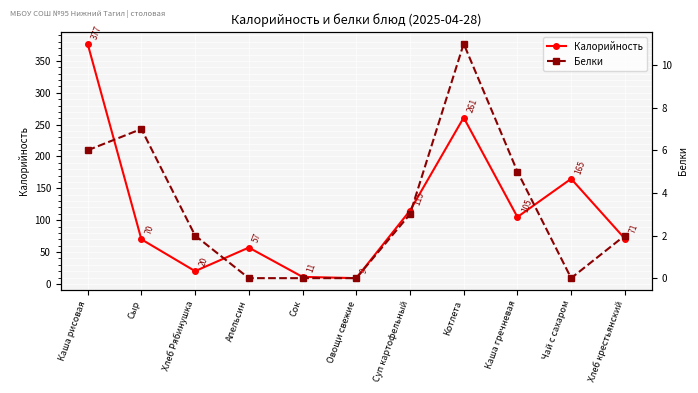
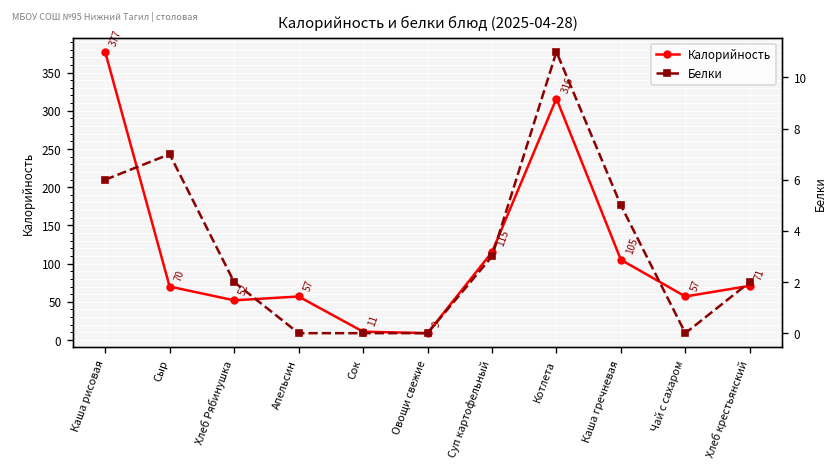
Калорийность, Хлеб Рябинушка: 20 -> 52
Калорийность, Котлета: 261 -> 316
Калорийность, Чай с сахаром: 165 -> 57
